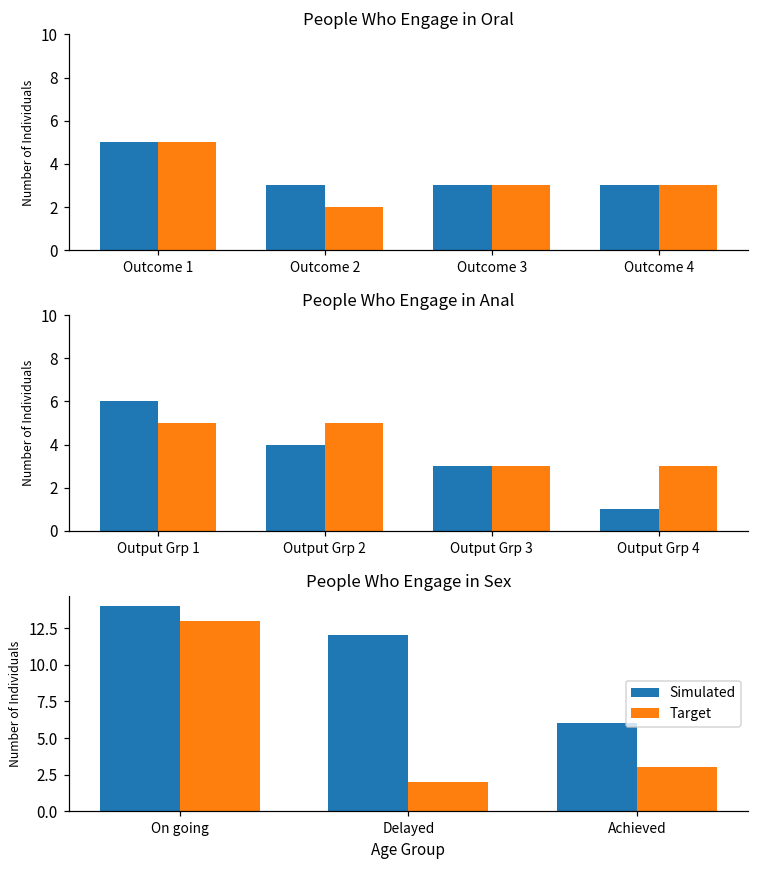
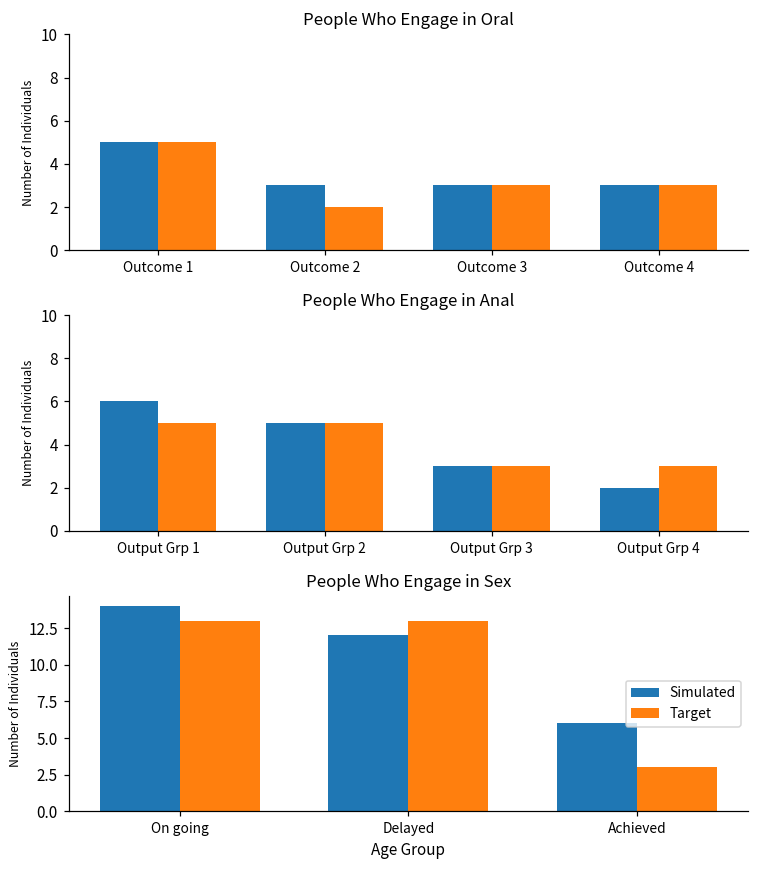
People Who Engage in Anal, Simulated, Output Grp 2: 4 -> 5
People Who Engage in Anal, Simulated, Output Grp 4: 1 -> 2
People Who Engage in Sex, Target, Delayed: 2 -> 13
